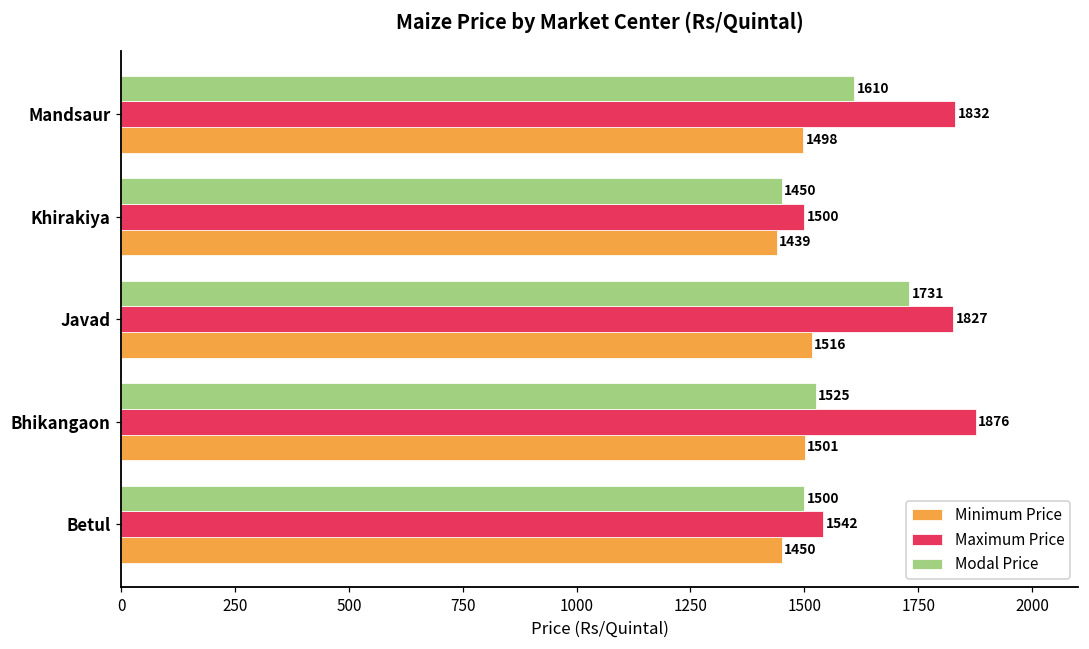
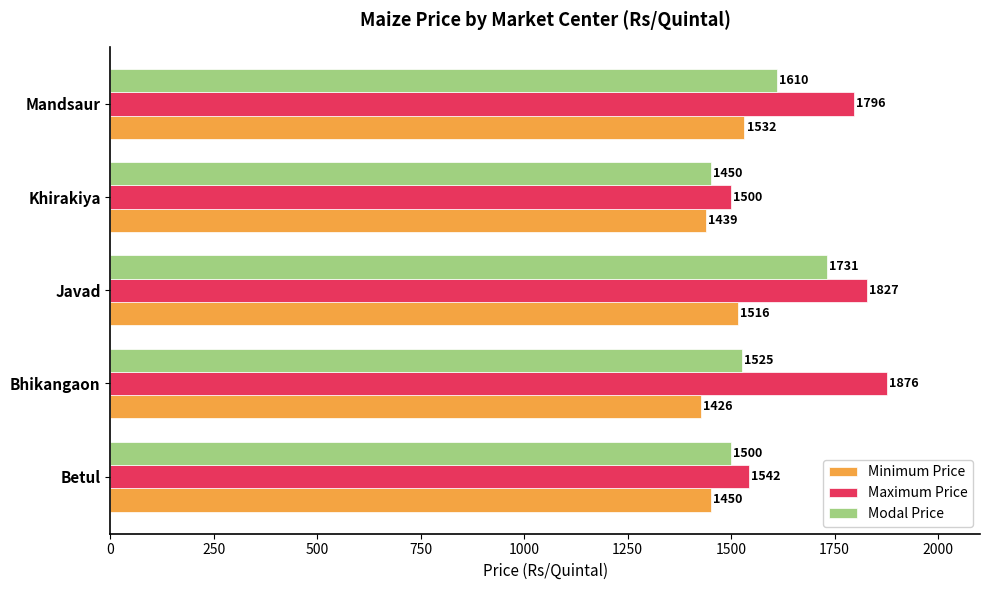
Maximum Price, Mandsaur: 1832 -> 1796
Minimum Price, Mandsaur: 1498 -> 1532
Minimum Price, Bhikangaon: 1501 -> 1426
